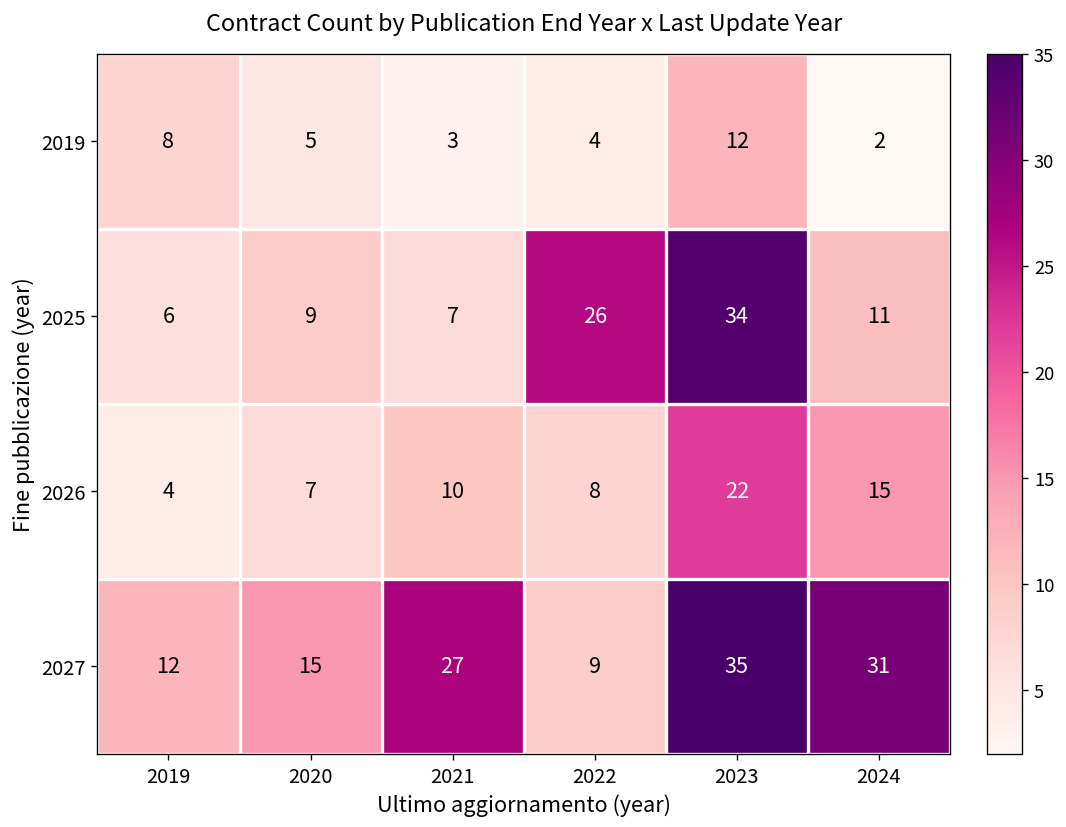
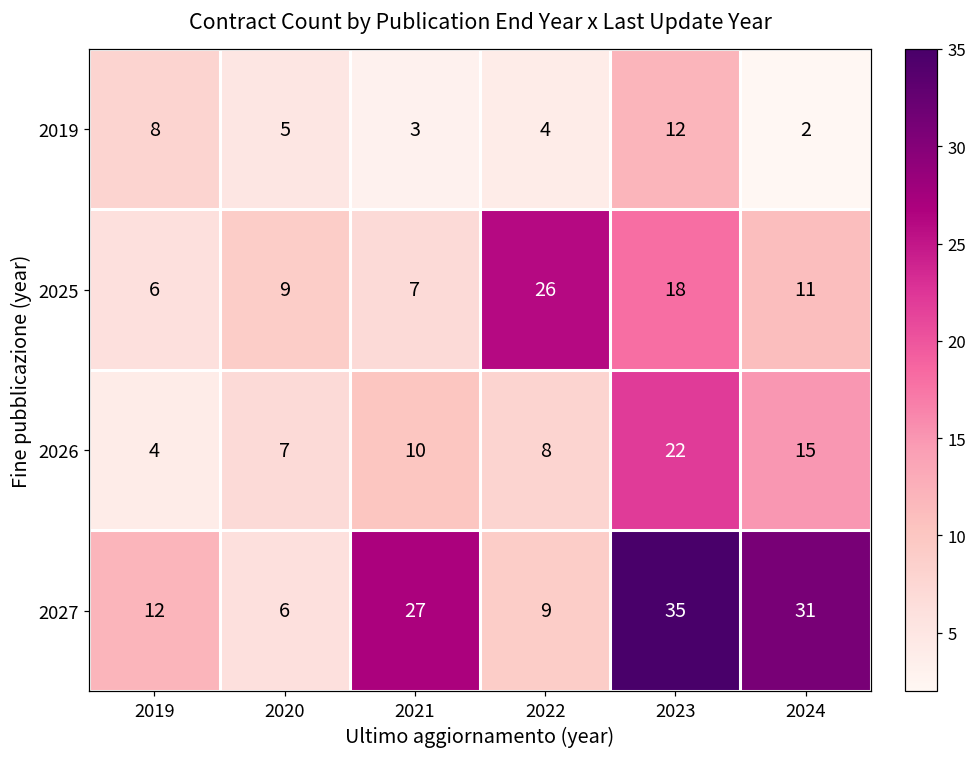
2025, 2023: 34 -> 18
2027, 2020: 15 -> 6
